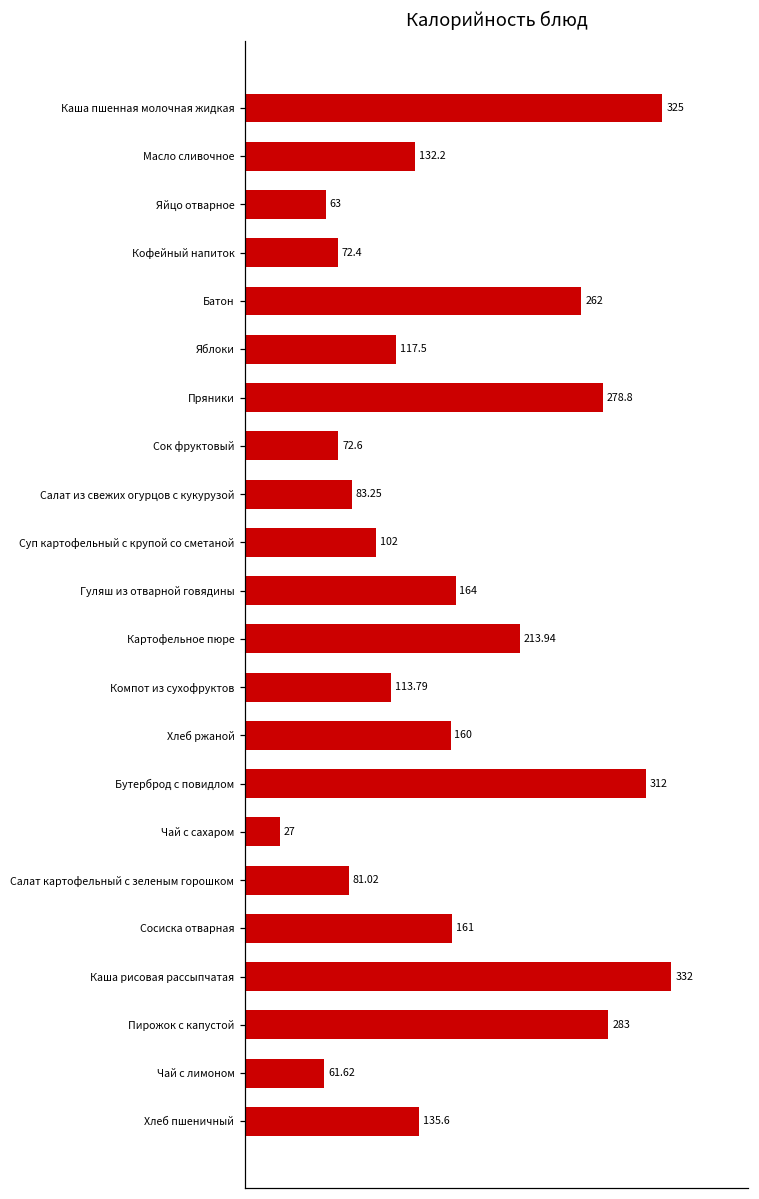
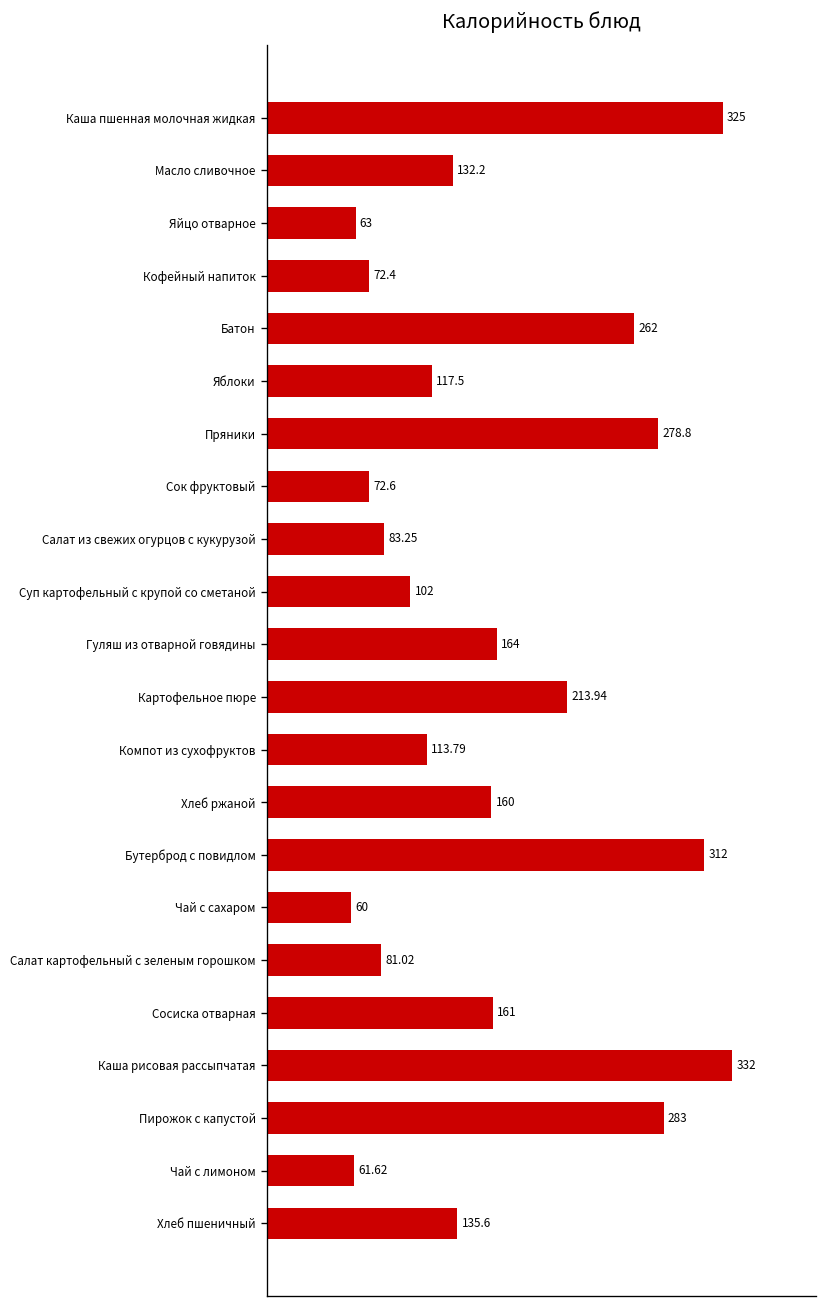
Чай с сахаром: 27 -> 60
